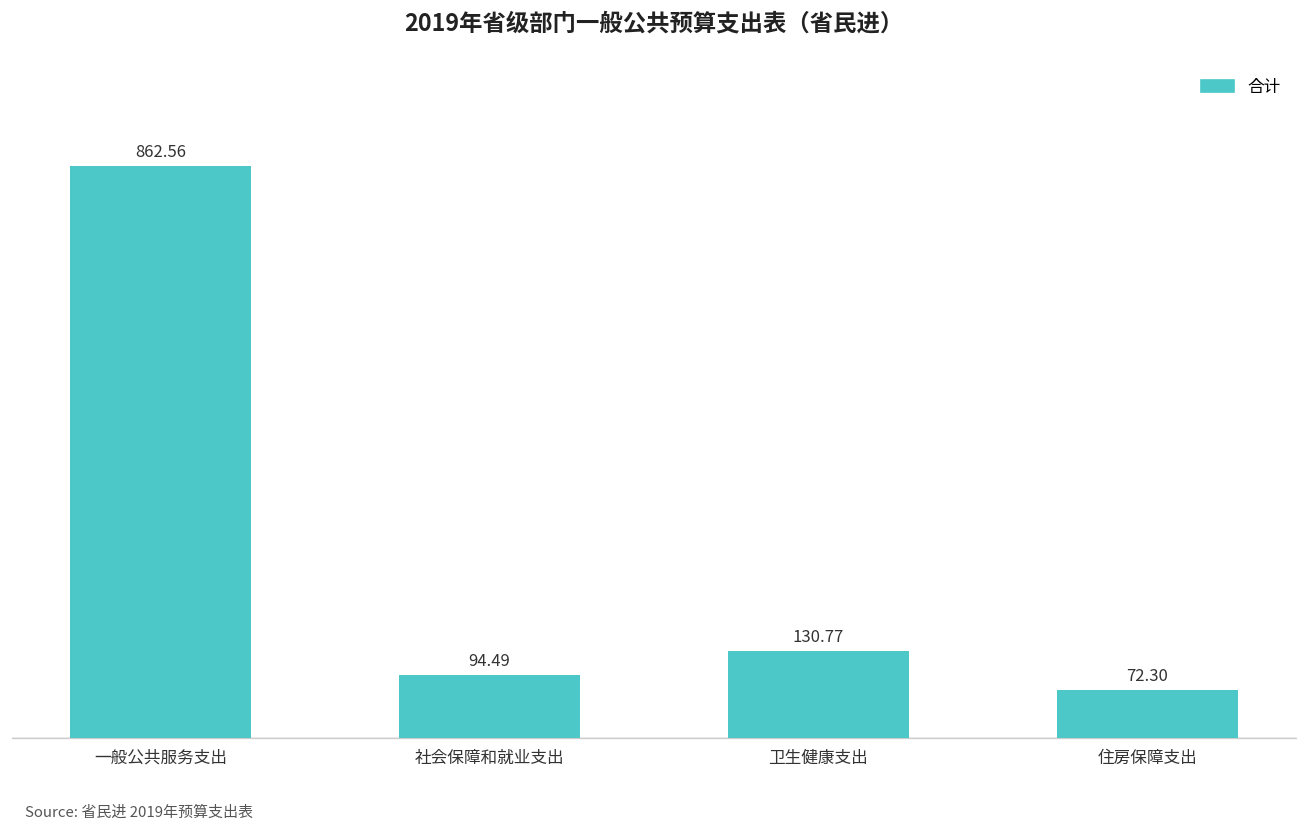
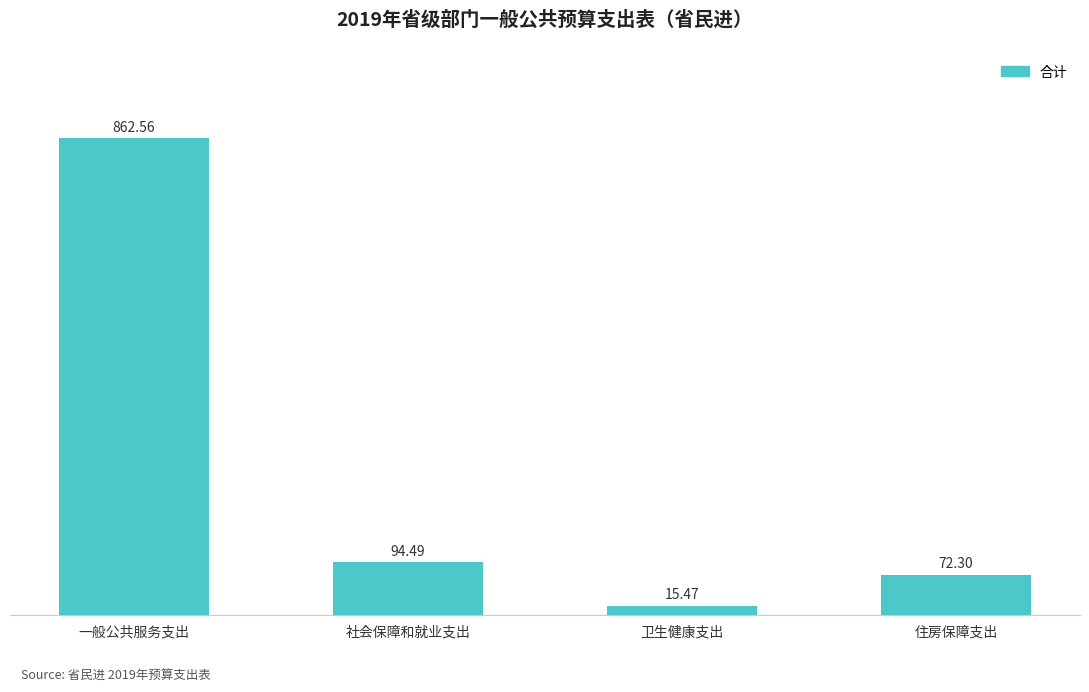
卫生健康支出: 130.77 -> 15.47
